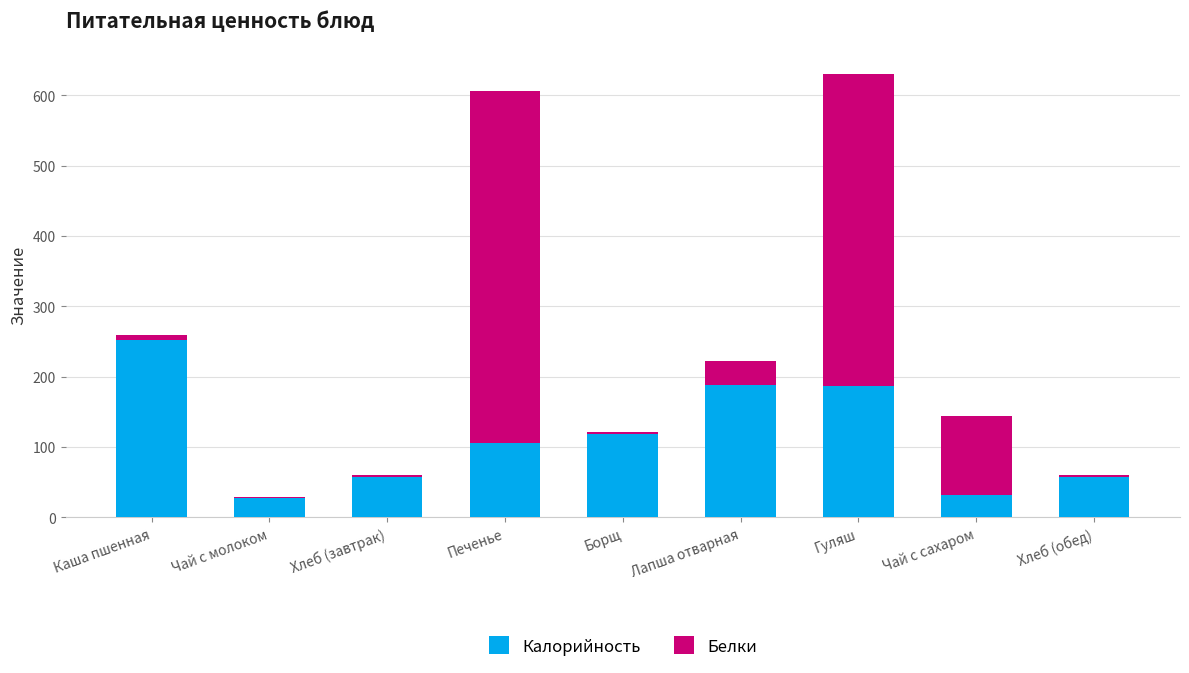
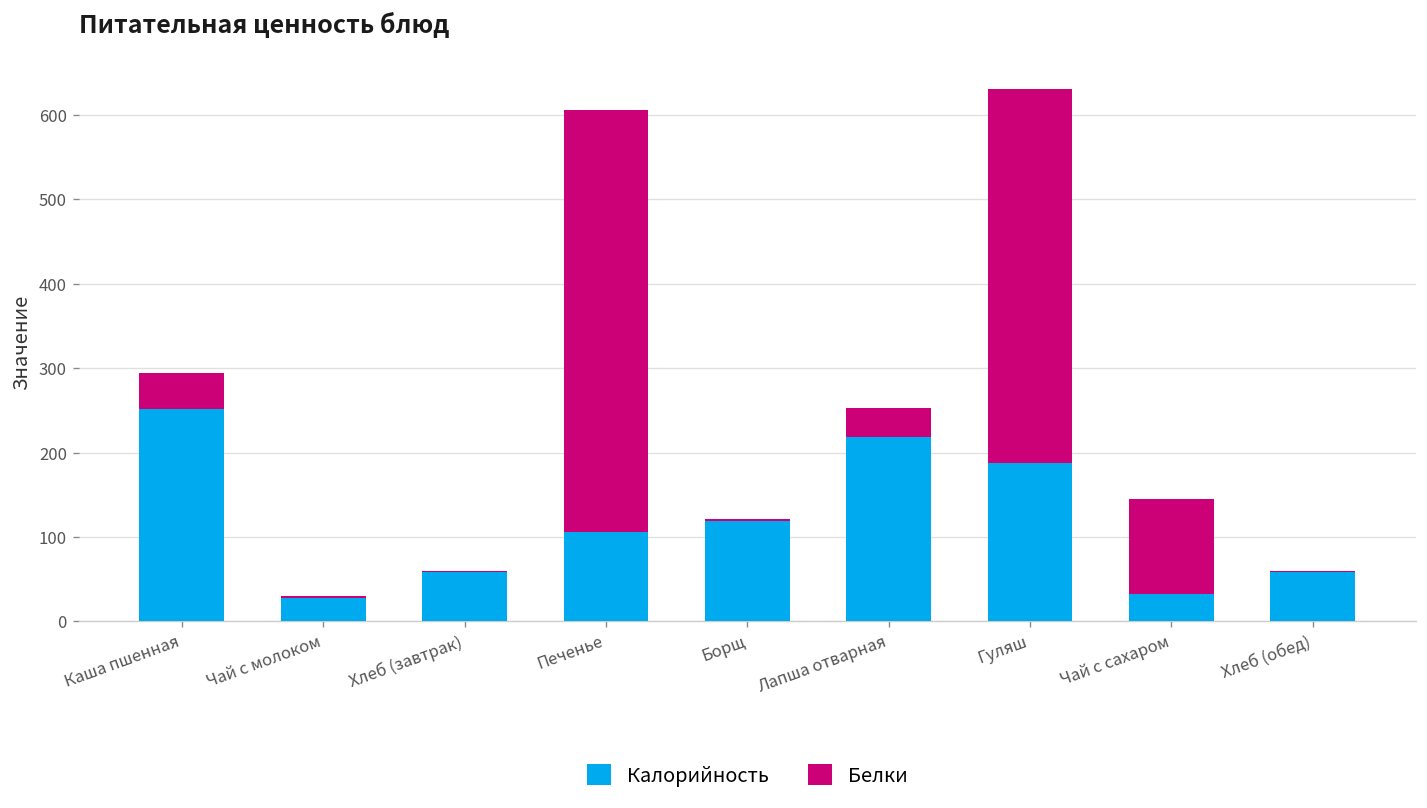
Белки, Каша пшенная: 10 -> 40
Калорийность, Лапша отварная: 190 -> 220
